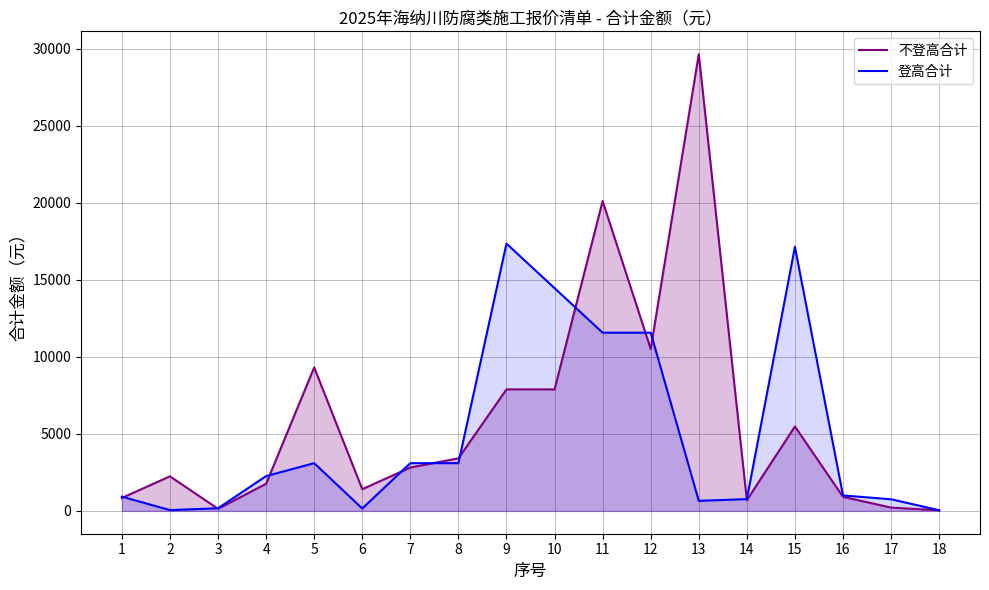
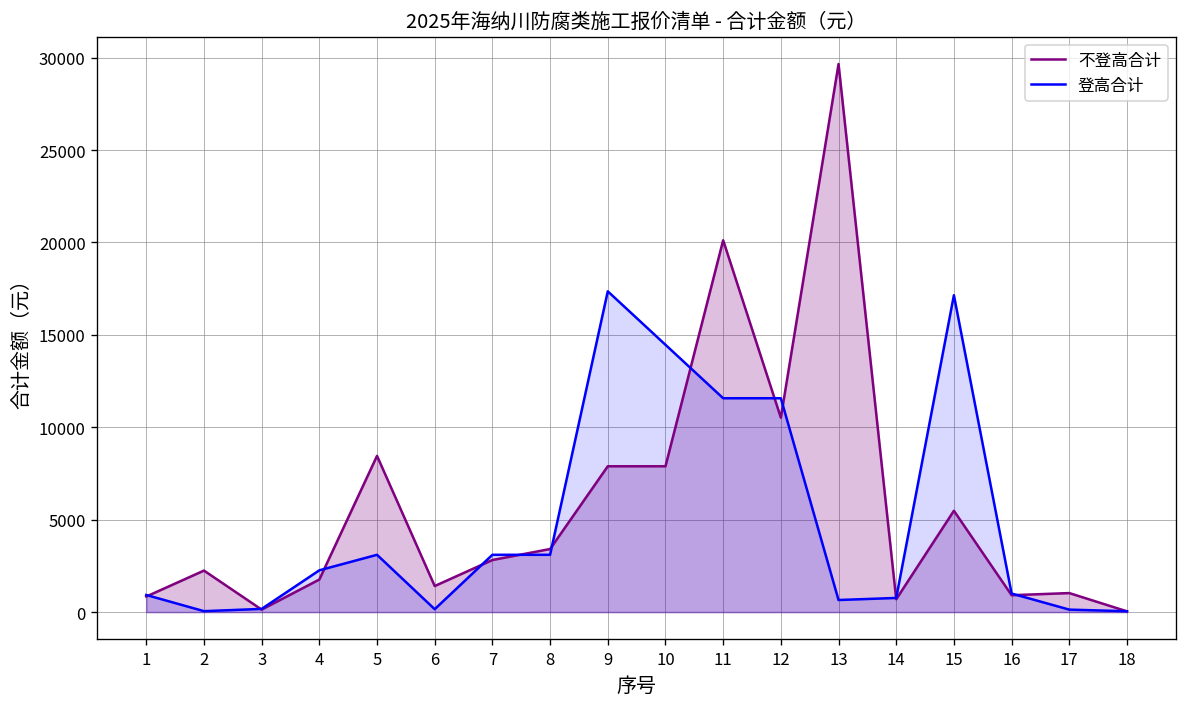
不登高合计, 5: 9300 -> 8500
不登高合计, 17: 200 -> 1000
登高合计, 17: 800 -> 100
